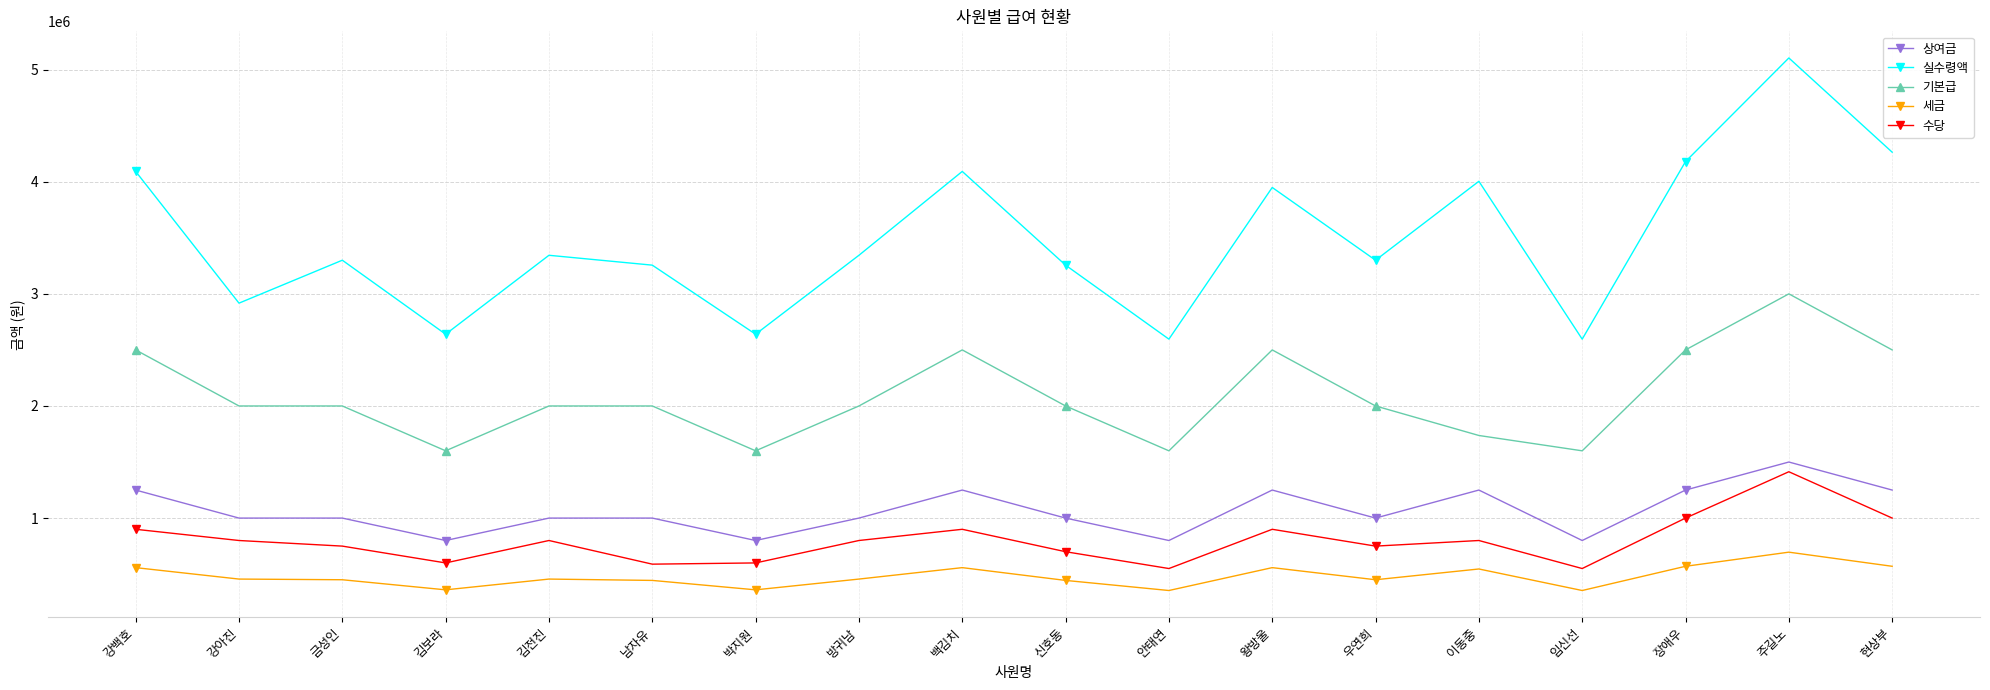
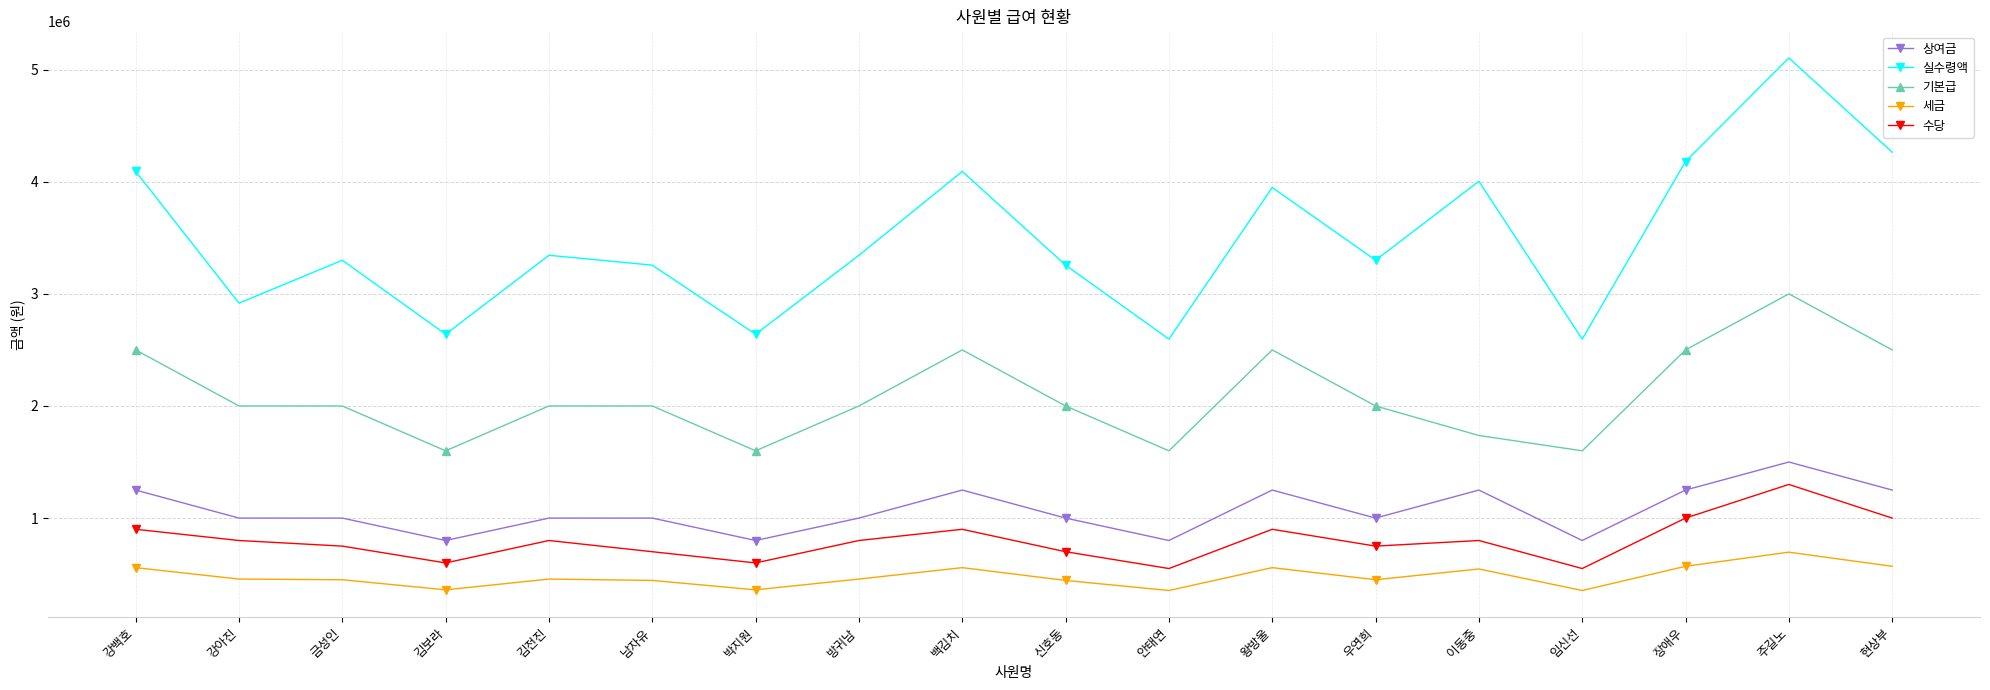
수당, 남자유: 590000 -> 700000
수당, 주길노: 1410000 -> 1300000
